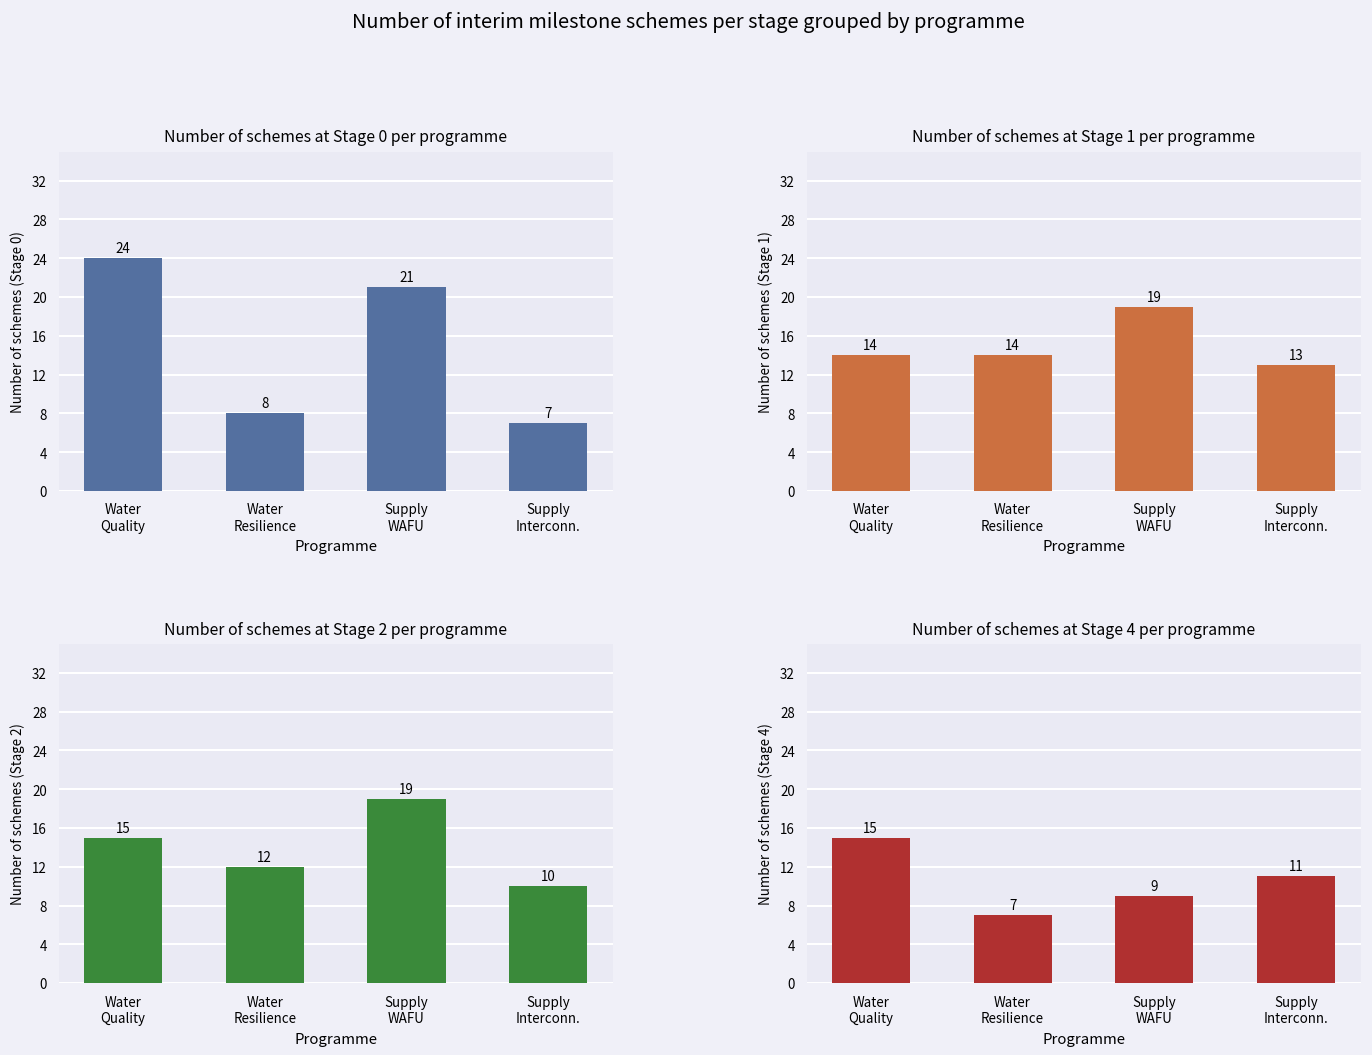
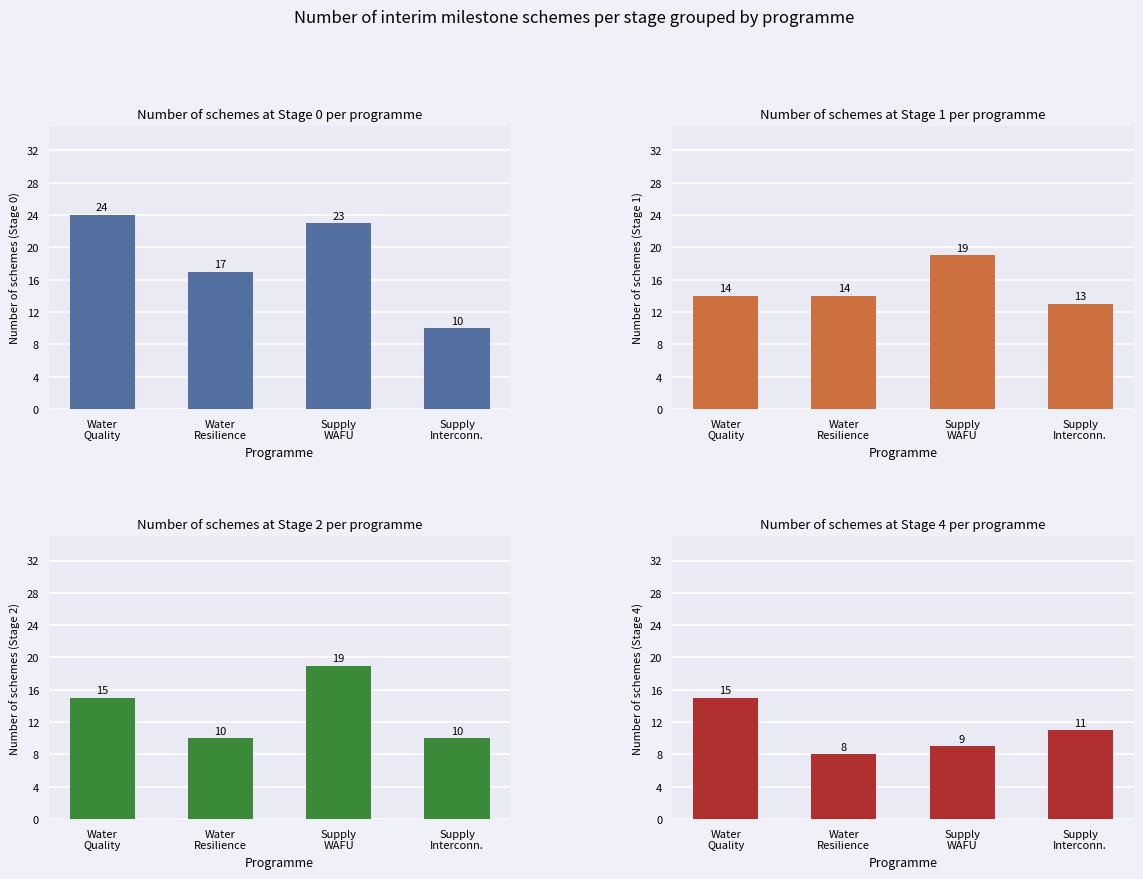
Number of schemes at Stage 0 per programme, Water Resilience: 8 -> 17
Number of schemes at Stage 0 per programme, Supply WAFU: 21 -> 23
Number of schemes at Stage 0 per programme, Supply Interconn.: 7 -> 10
Number of schemes at Stage 2 per programme, Water Resilience: 12 -> 10
Number of schemes at Stage 4 per programme, Water Resilience: 7 -> 8
